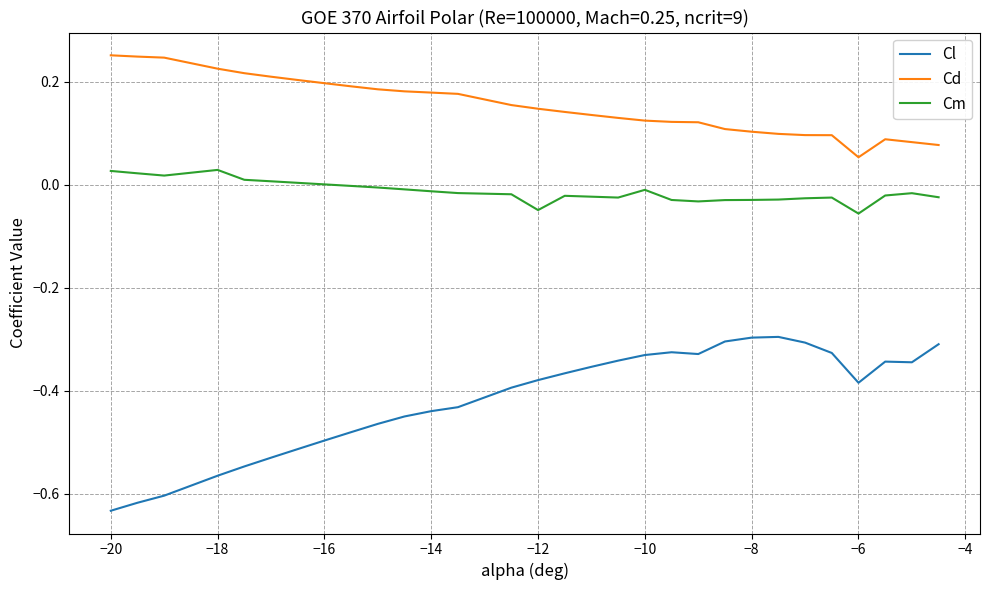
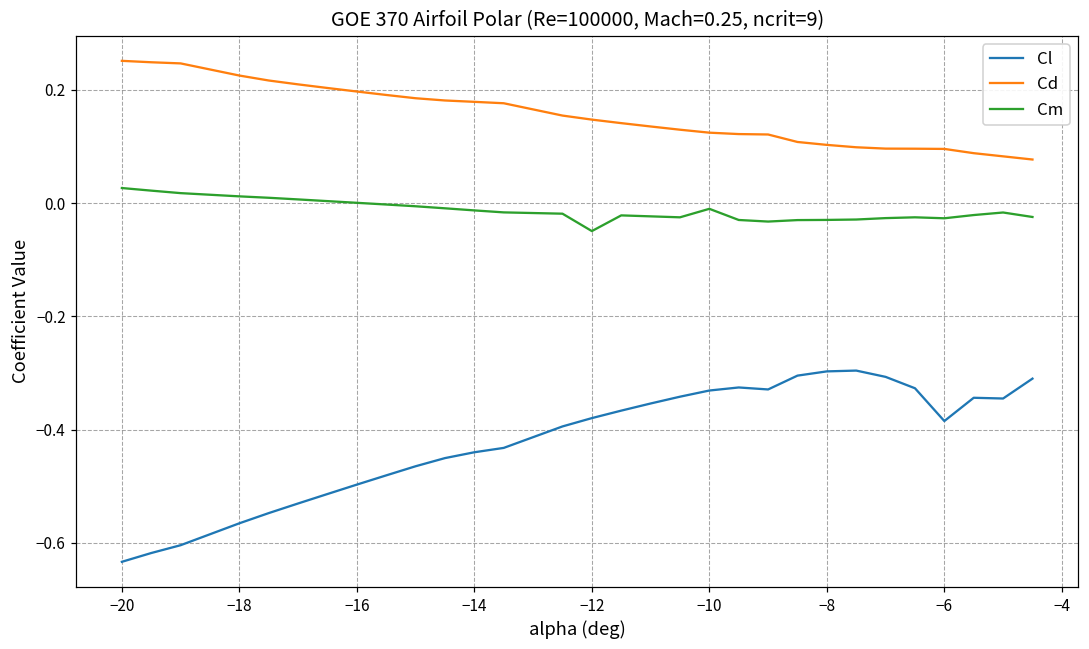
Cm, −18: 0.03 -> 0.01
Cd, −6: 0.05 -> 0.10
Cm, −6: -0.06 -> -0.03
